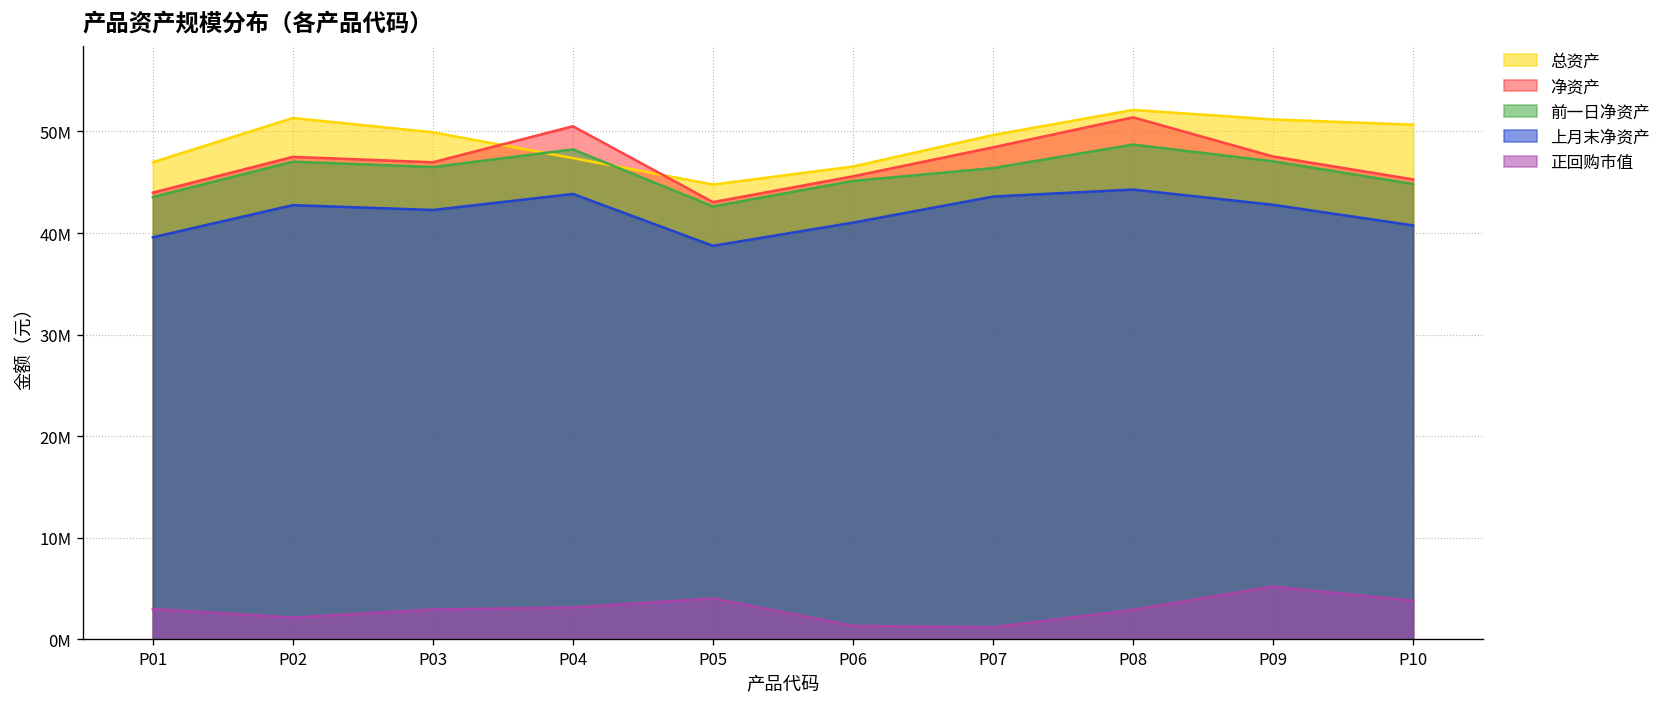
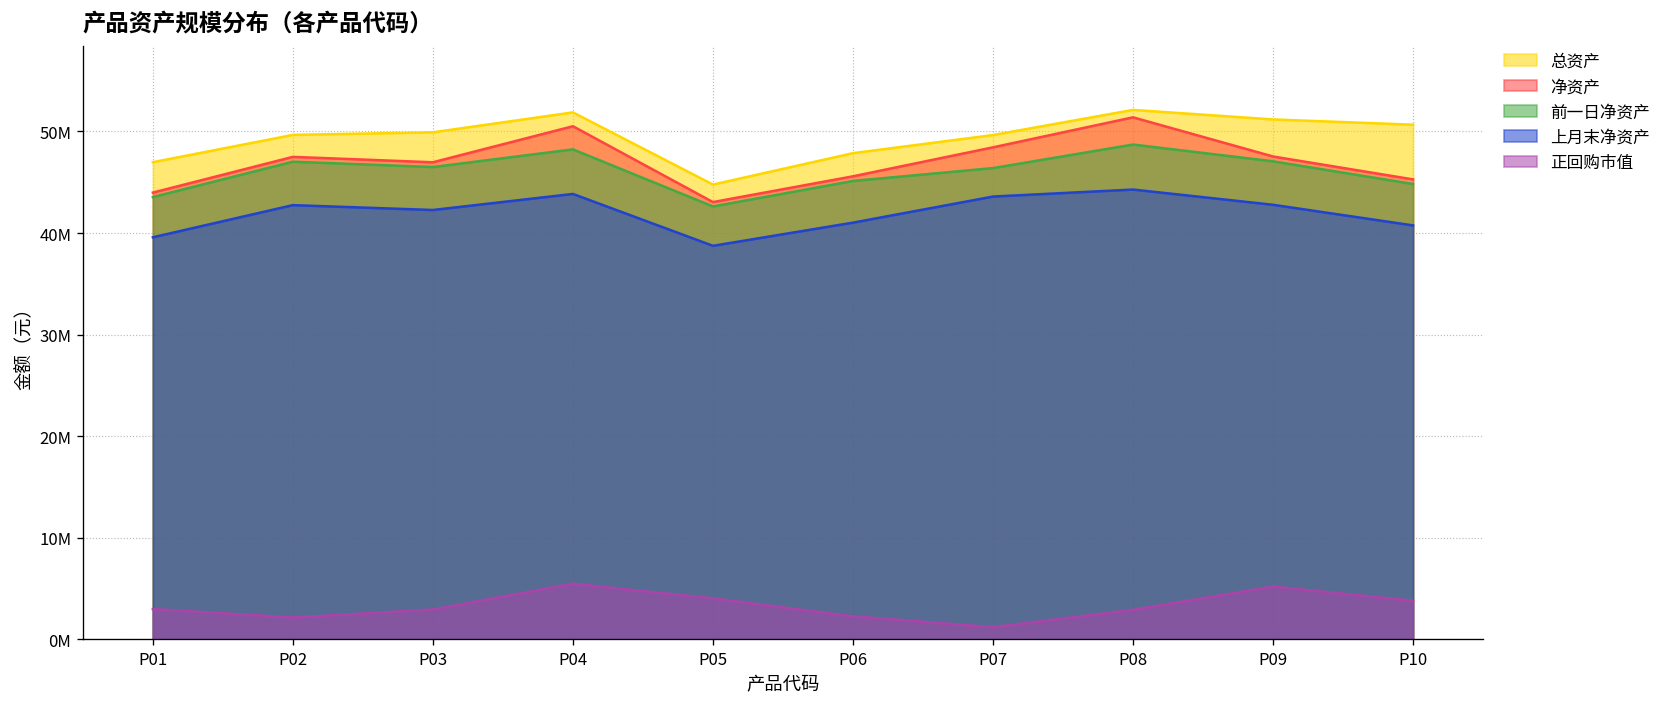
总资产, P02: 51000000 -> 50000000
总资产, P04: 47000000 -> 52000000
正回购市值, P04: 3000000 -> 5000000
总资产, P06: 47000000 -> 48000000
正回购市值, P06: 1000000 -> 2000000
